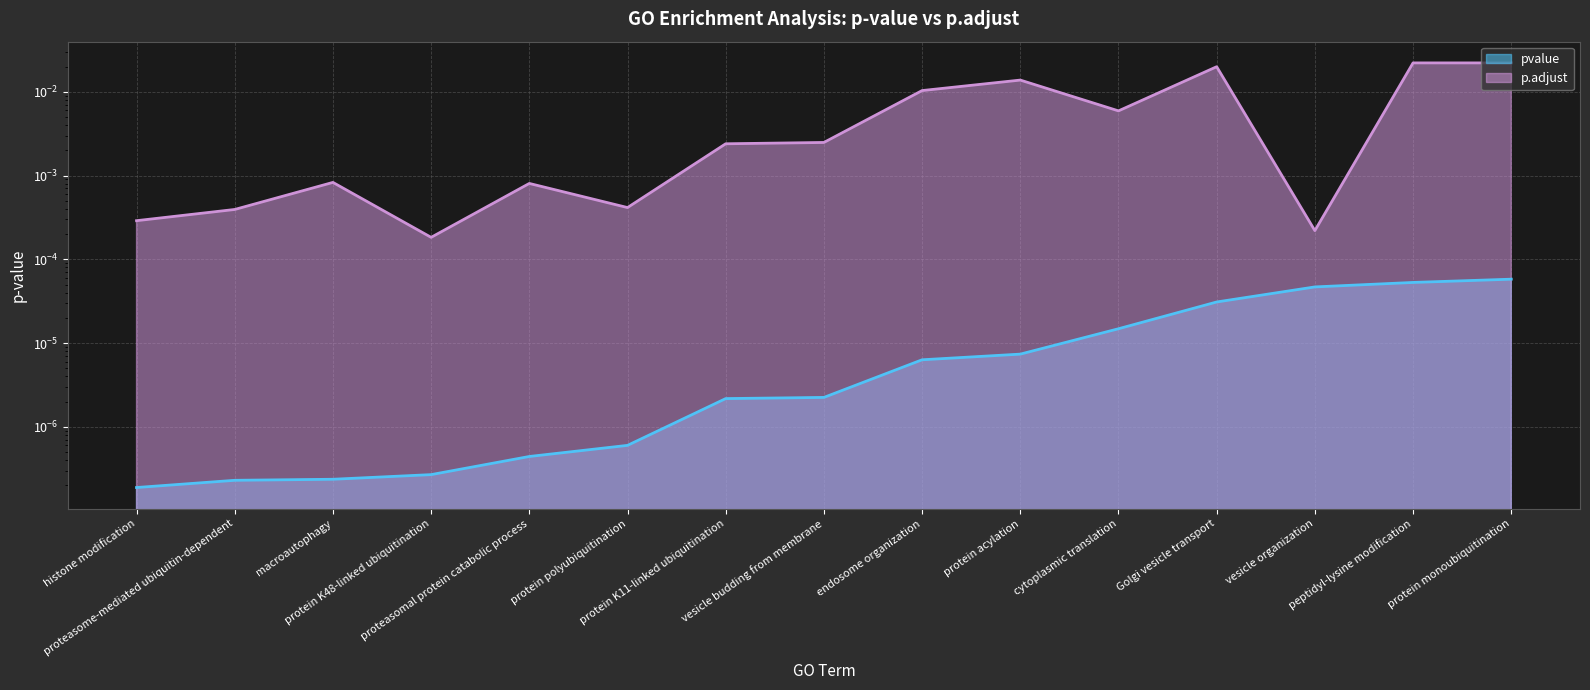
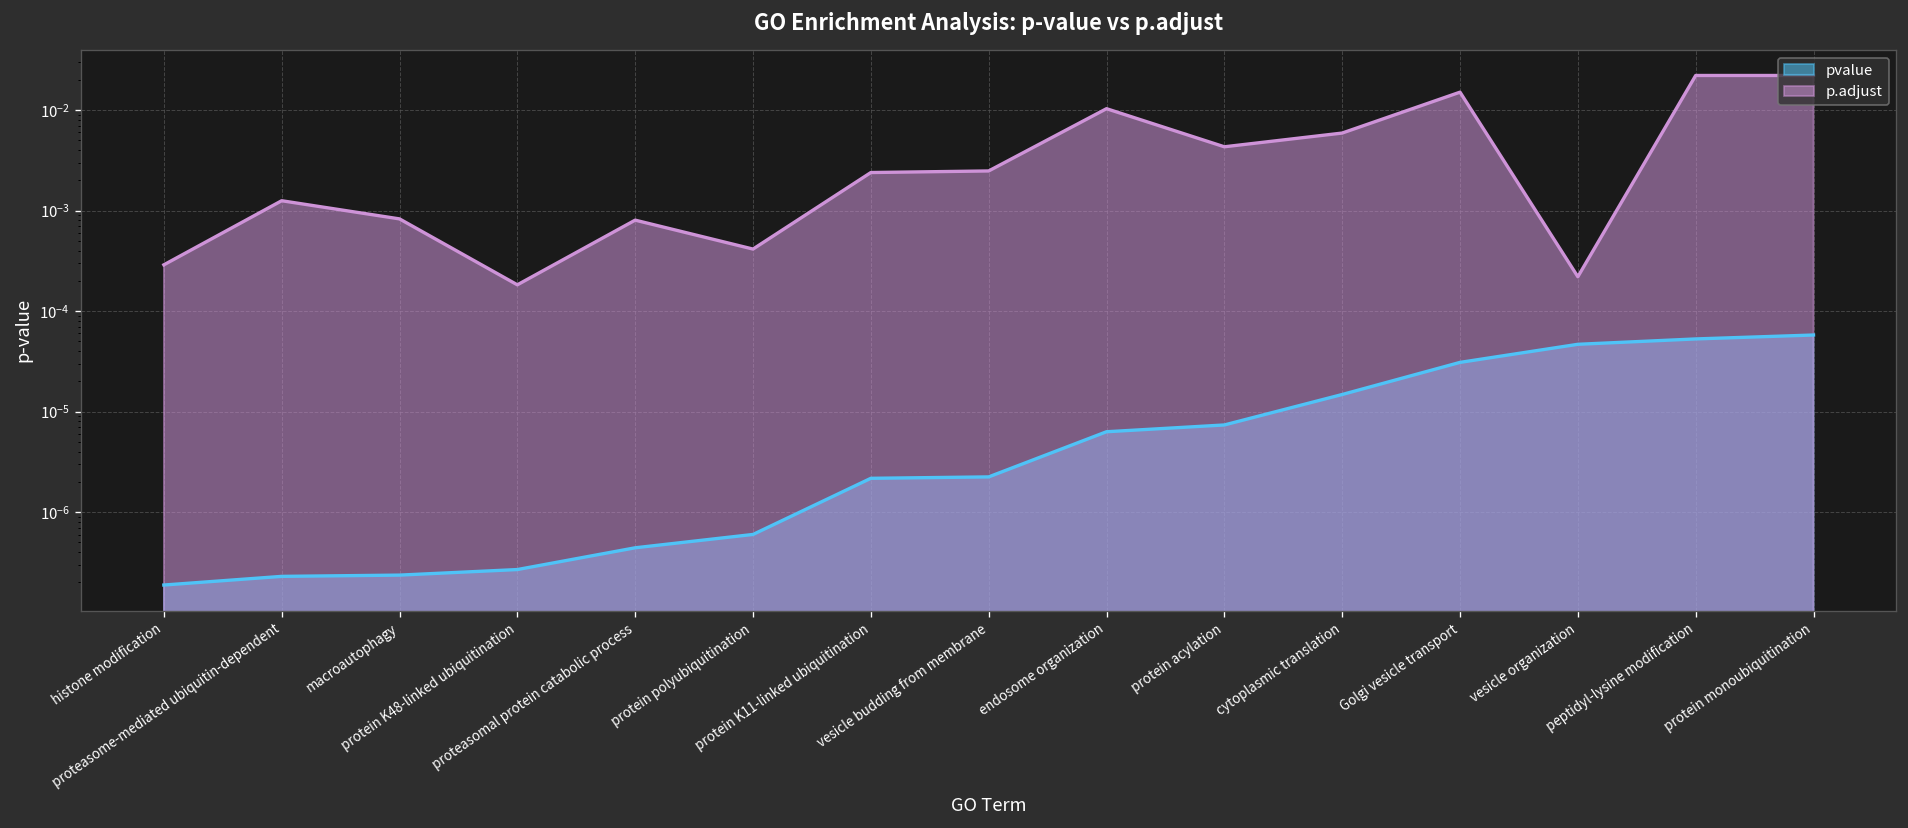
p.adjust, proteasome-mediated ubiquitin-dependent: 0.0004 -> 0.0013
p.adjust, protein acylation: 0.014 -> 0.004
p.adjust, Golgi vesicle transport: 0.020 -> 0.015
